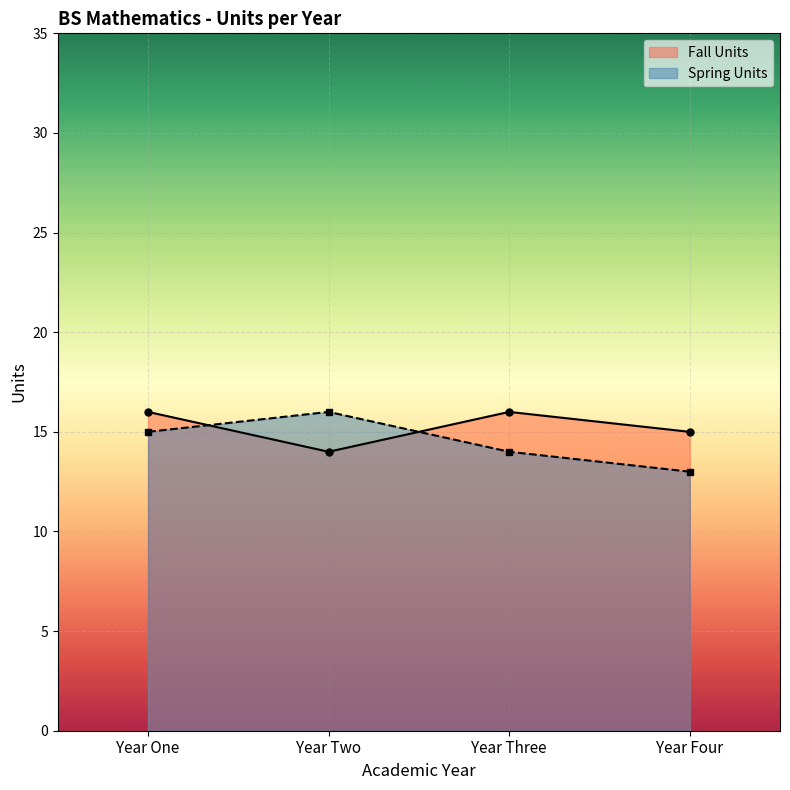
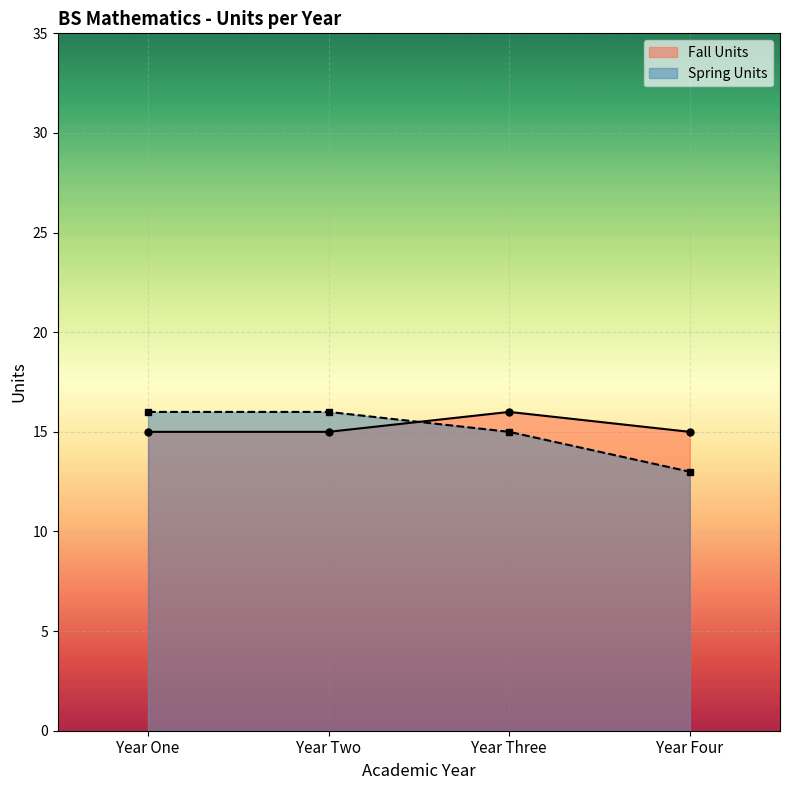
Fall Units, Year One: 16 -> 15
Spring Units, Year One: 15 -> 16
Fall Units, Year Two: 14 -> 15
Spring Units, Year Three: 14 -> 15
